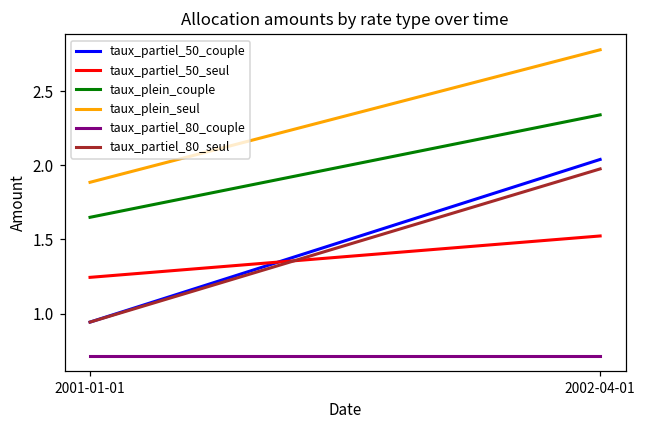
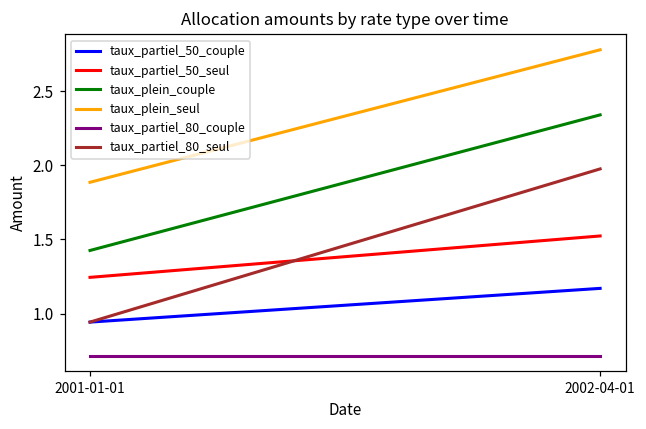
taux_plein_couple, 2001-01-01: 1.65 -> 1.43
taux_partiel_50_couple, 2002-04-01: 2.04 -> 1.17
